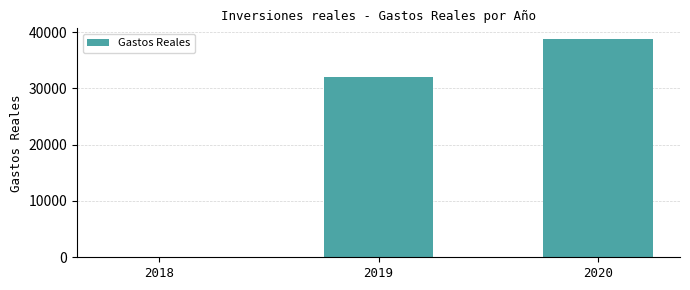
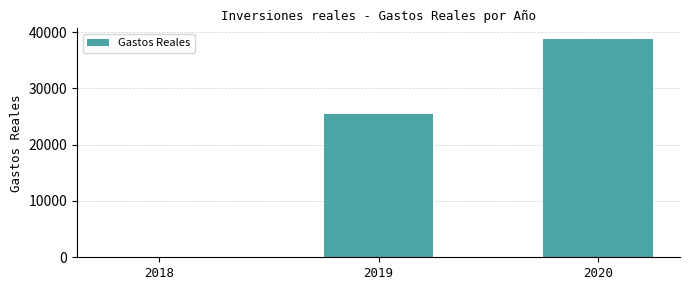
2019: 32000 -> 25000
